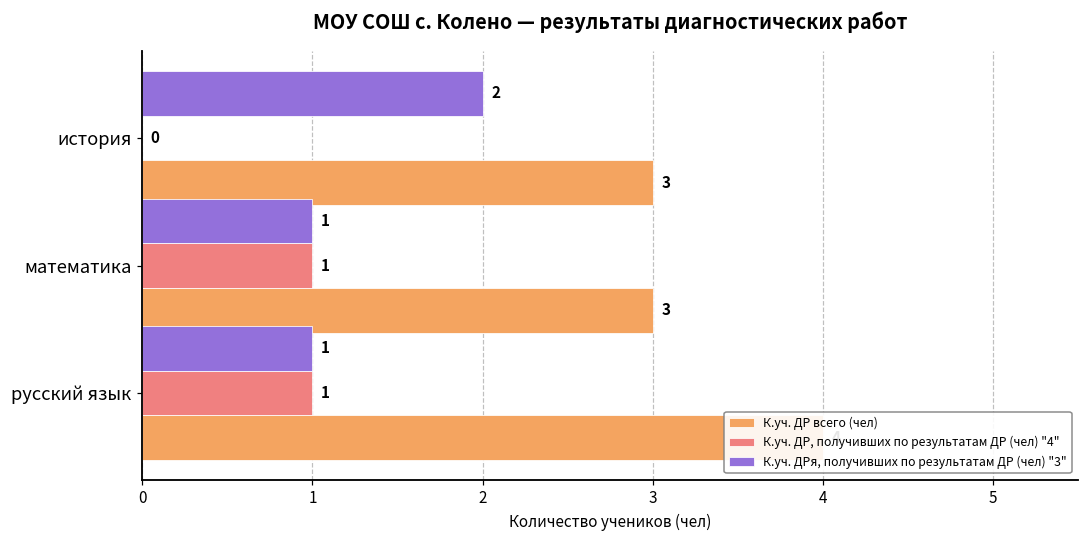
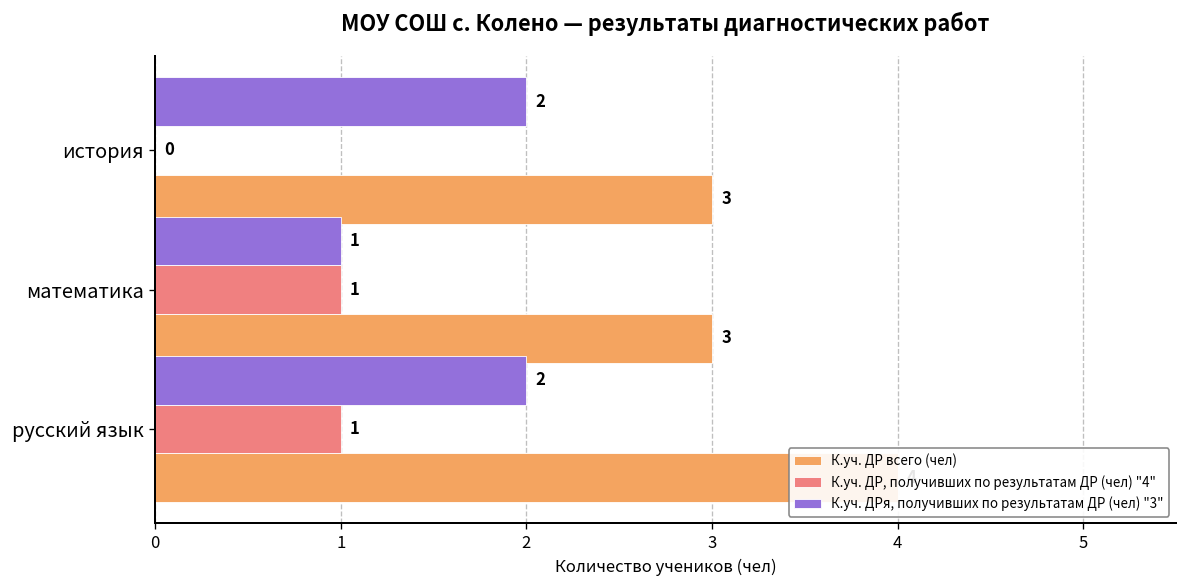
К.уч. ДРя, получивших по результатам ДР (чел) "3", русский язык: 1 -> 2
